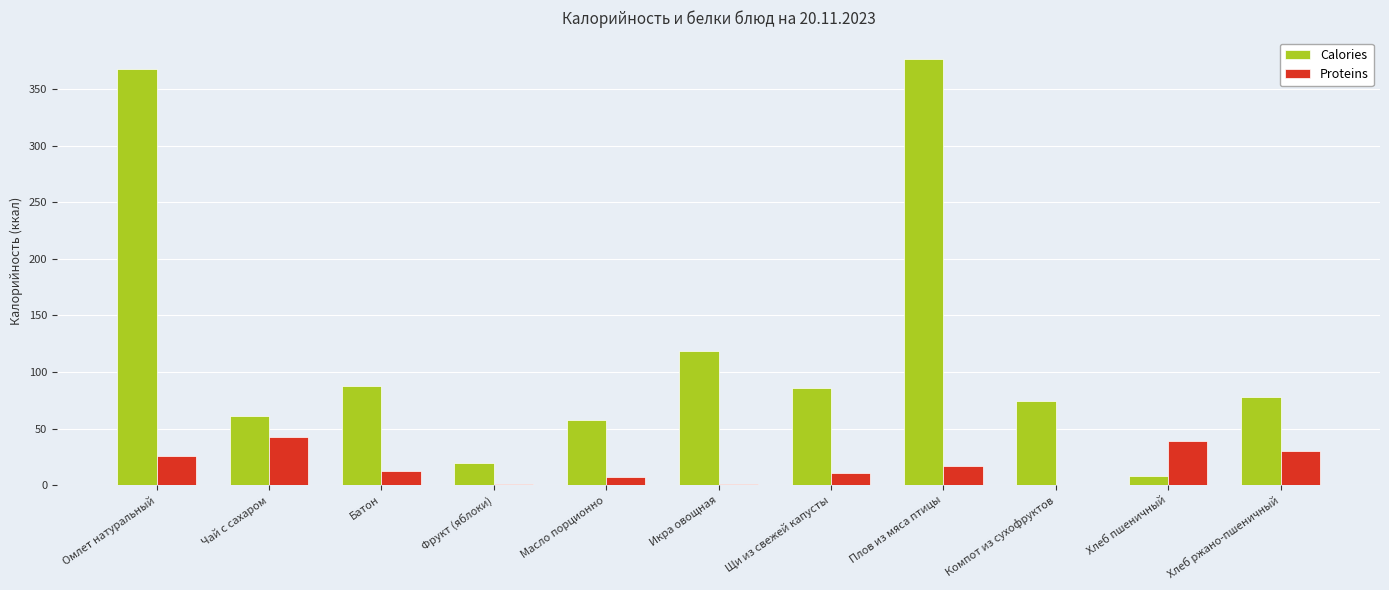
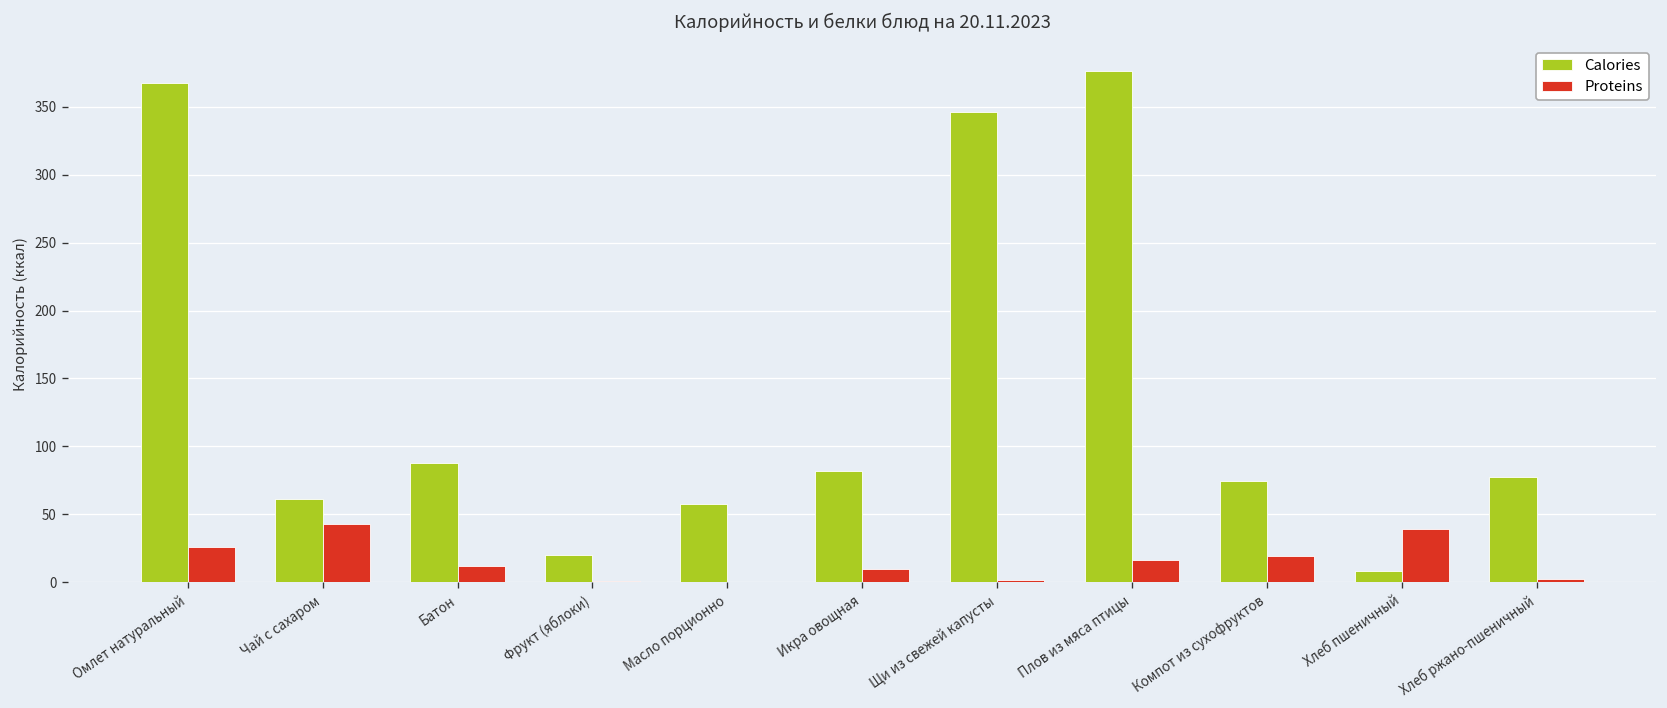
Proteins, Масло порционно: 7 -> 0
Calories, Икра овощная: 118 -> 82
Proteins, Икра овощная: 1 -> 10
Calories, Щи из свежей капусты: 86 -> 346
Proteins, Щи из свежей капусты: 11 -> 2
Proteins, Компот из сухофруктов: 0 -> 19
Proteins, Хлеб ржано-пшеничный: 30 -> 3
